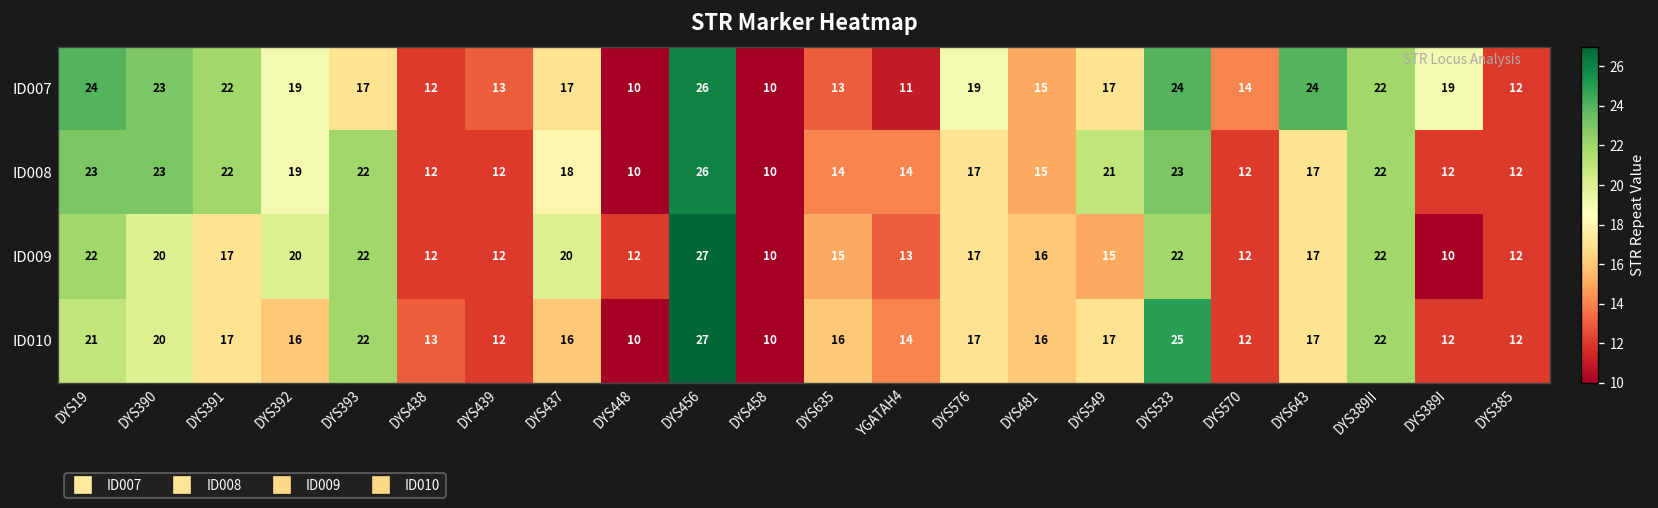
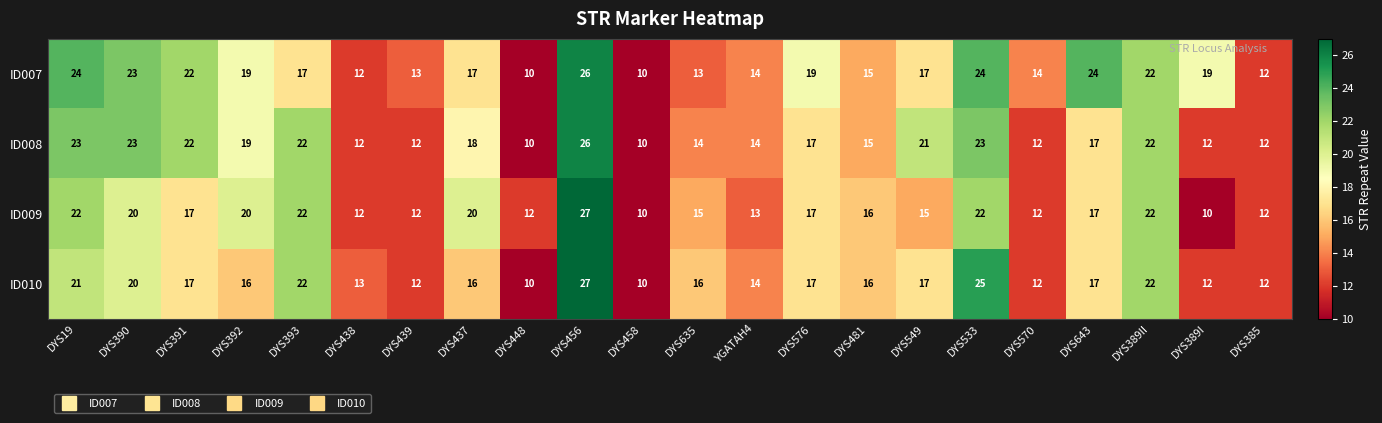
ID007, YGATAH4: 11 -> 14
